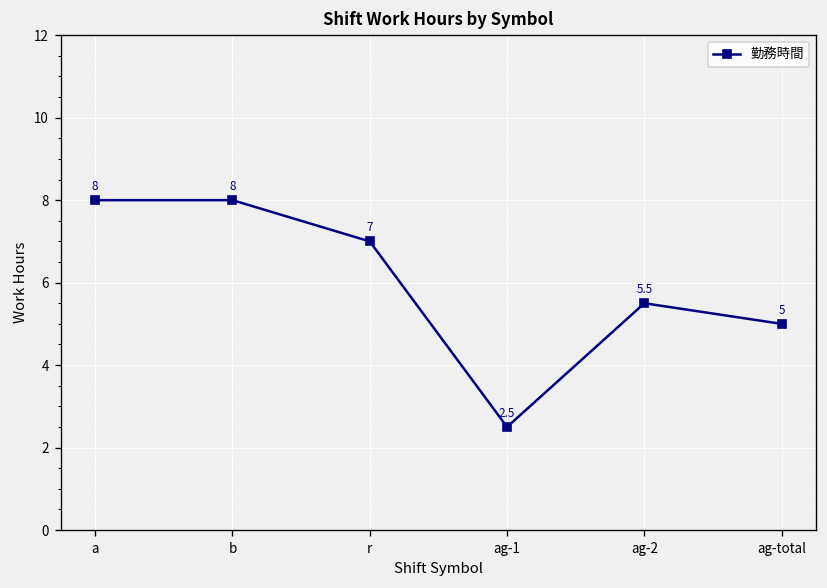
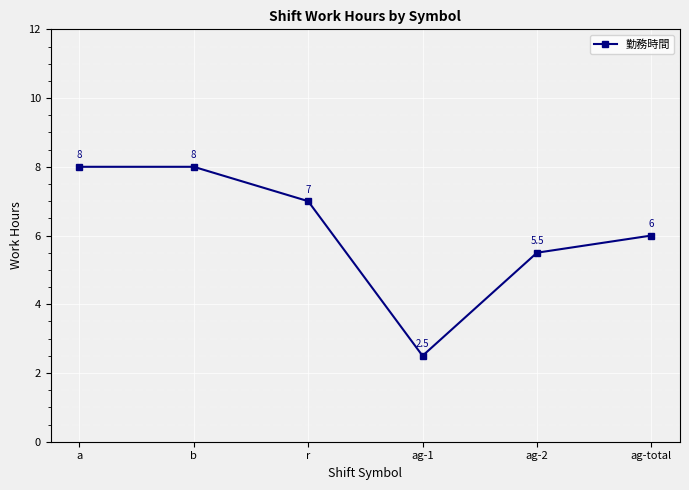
ag-total: 5 -> 6
